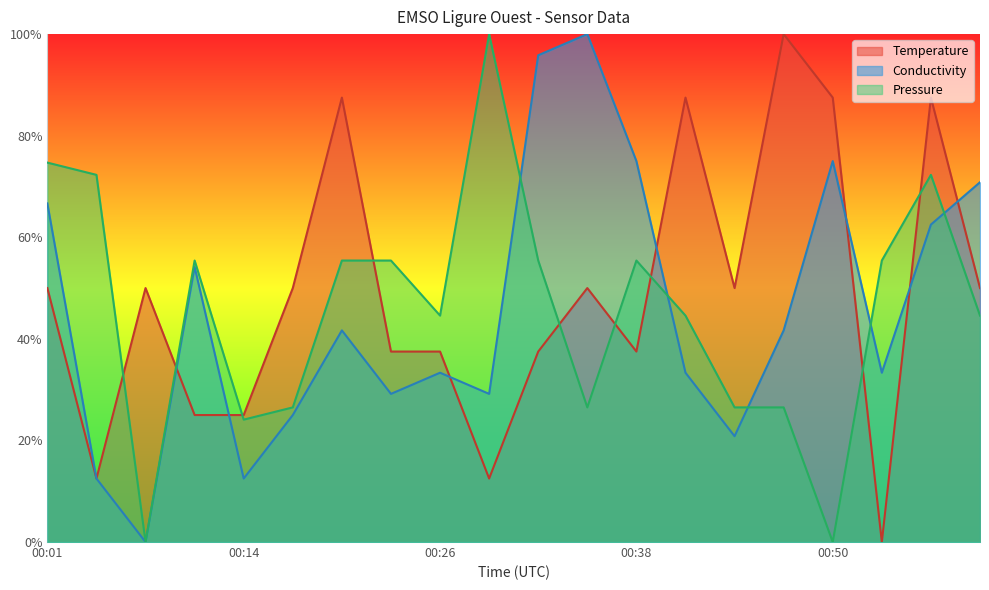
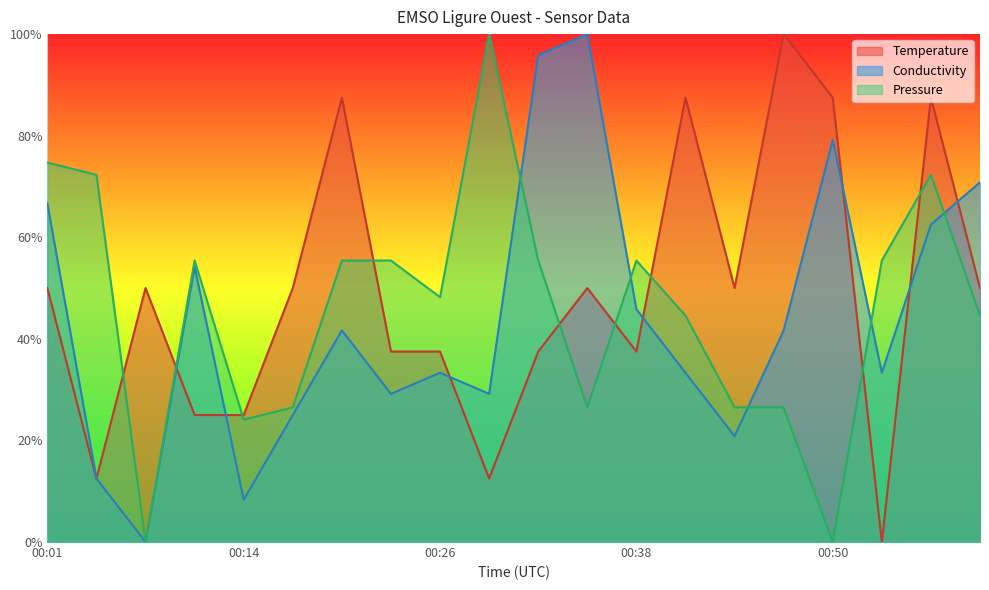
Conductivity, 00:14: 13% -> 8%
Pressure, 00:26: 45% -> 48%
Conductivity, 00:38: 75% -> 46%
Conductivity, 00:50: 75% -> 79%
